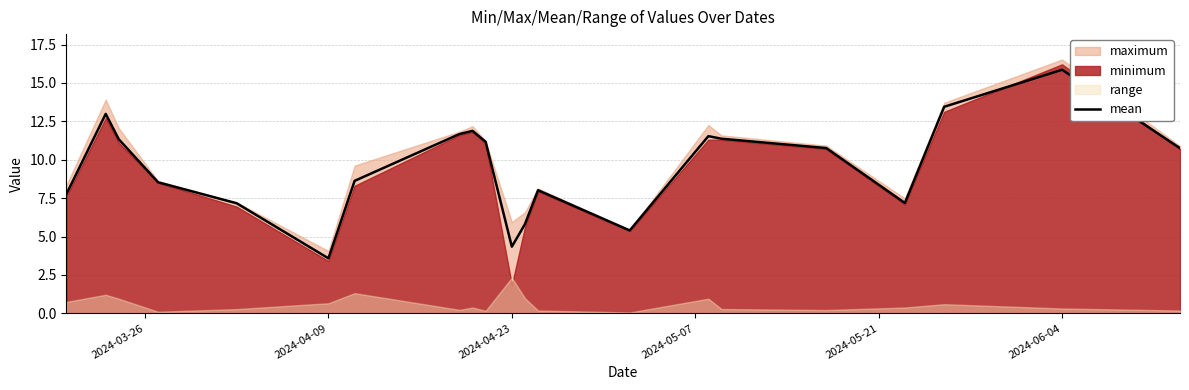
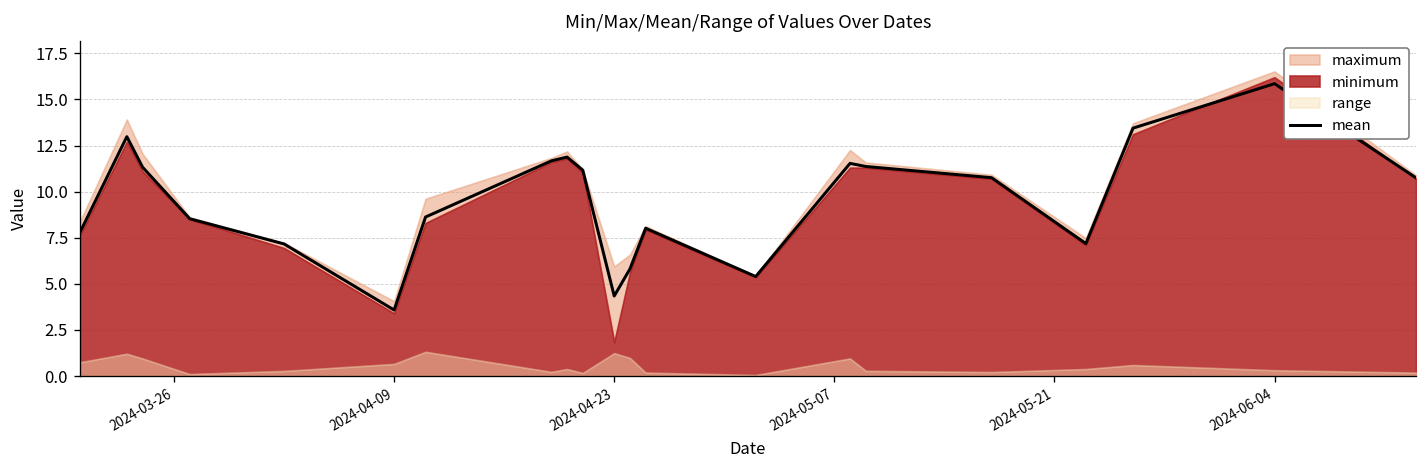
range, 2024-04-23: 2.3 -> 1.2
